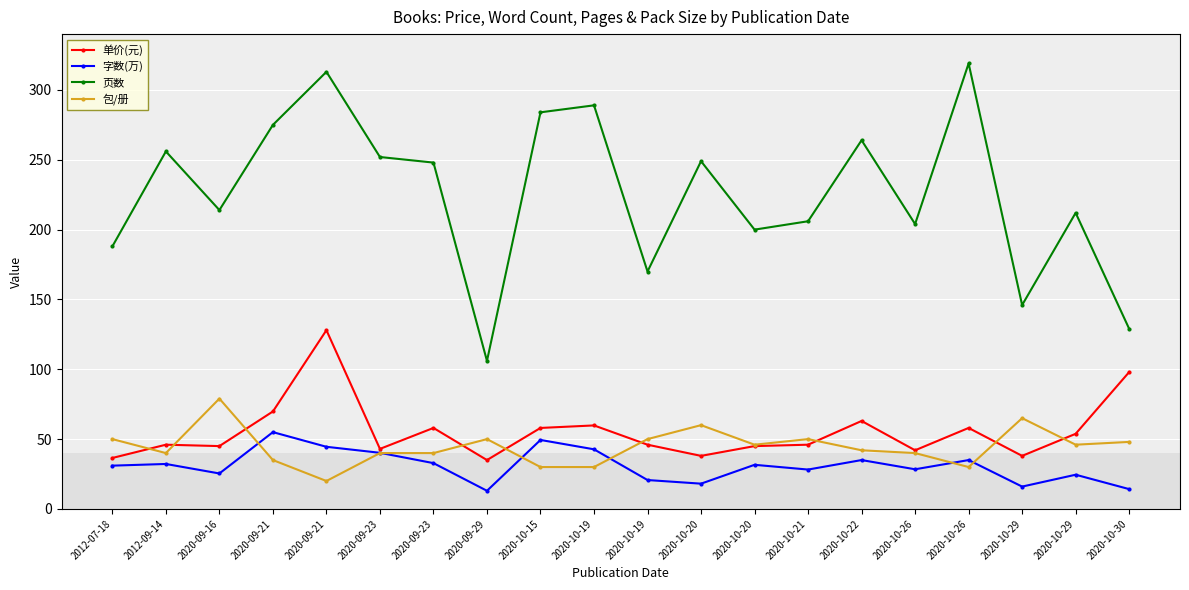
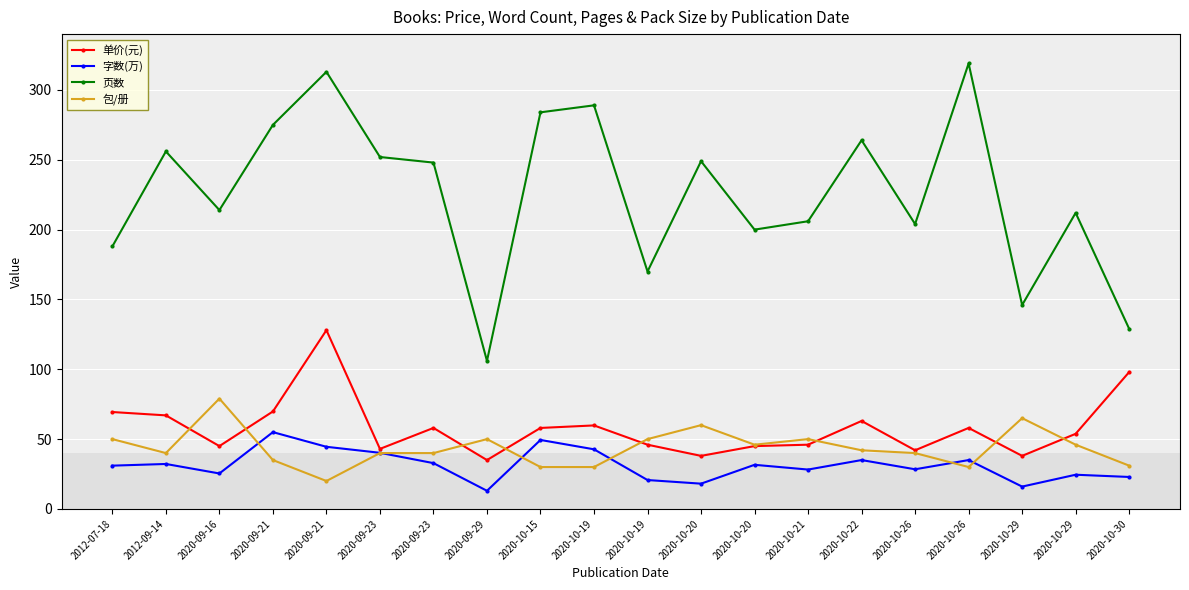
单价(元), 2012-07-18: 37 -> 69
单价(元), 2012-09-14: 46 -> 67
字数(万), 2020-10-30: 14 -> 23
包/册, 2020-10-30: 48 -> 31
